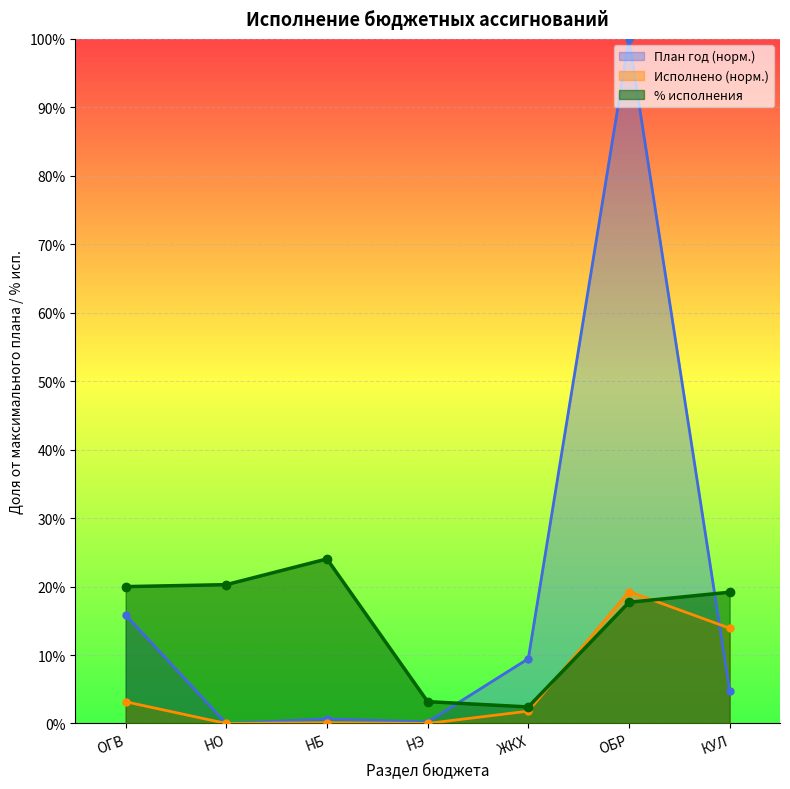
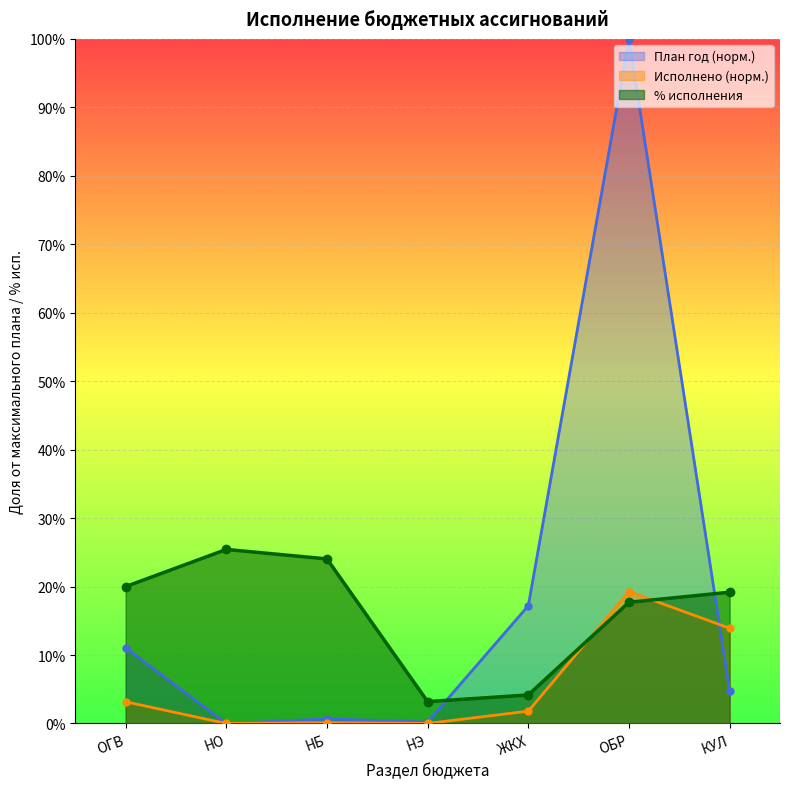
План год (норм.), ОГВ: 16% -> 11%
% исполнения, НО: 20% -> 25%
План год (норм.), ЖКХ: 9% -> 17%
% исполнения, ЖКХ: 2% -> 4%
